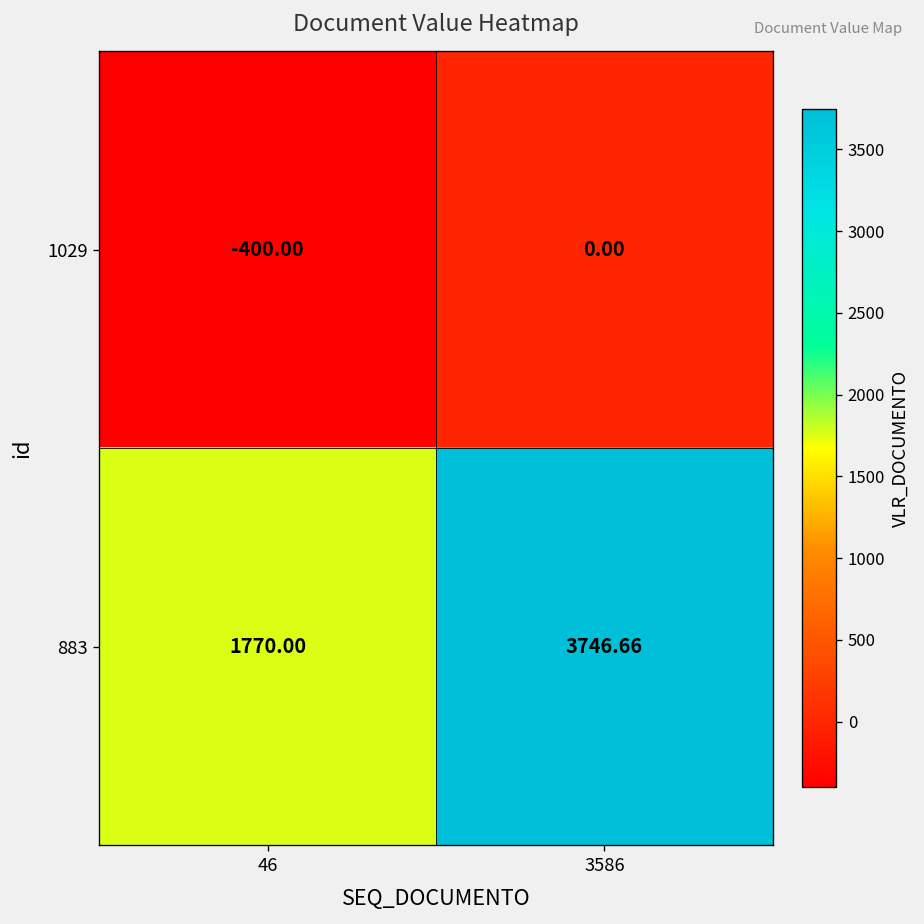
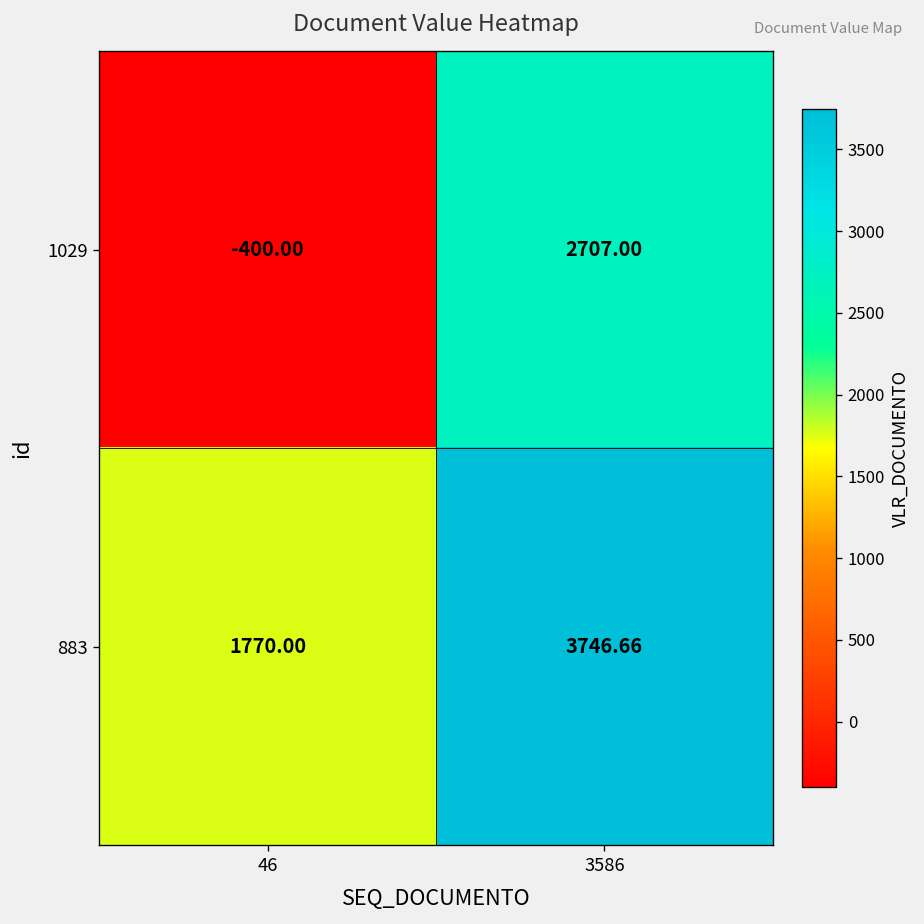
1029, 3586: 0.00 -> 2707.00
